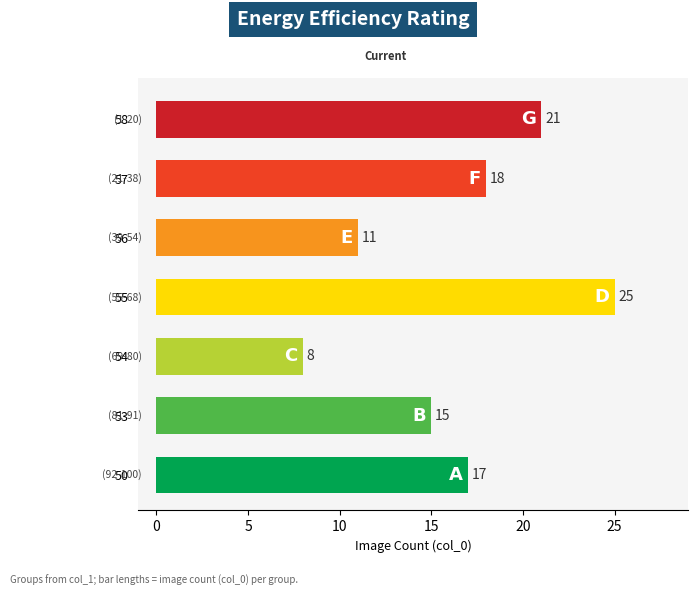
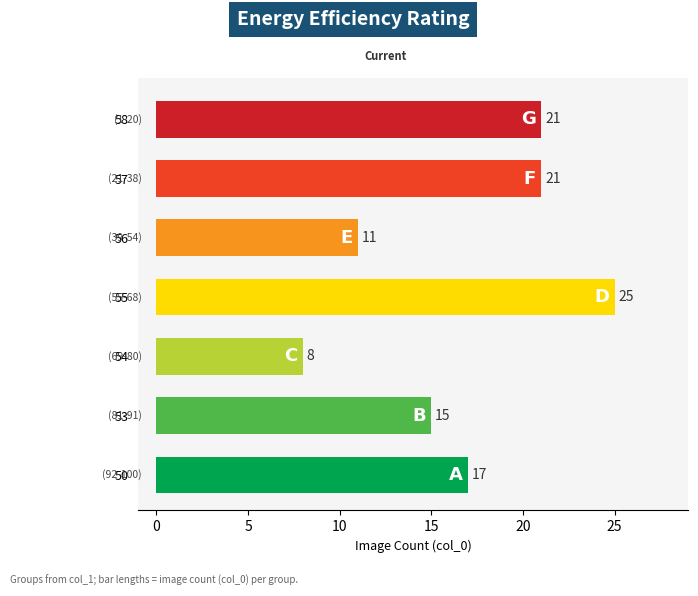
57: 18 -> 21
